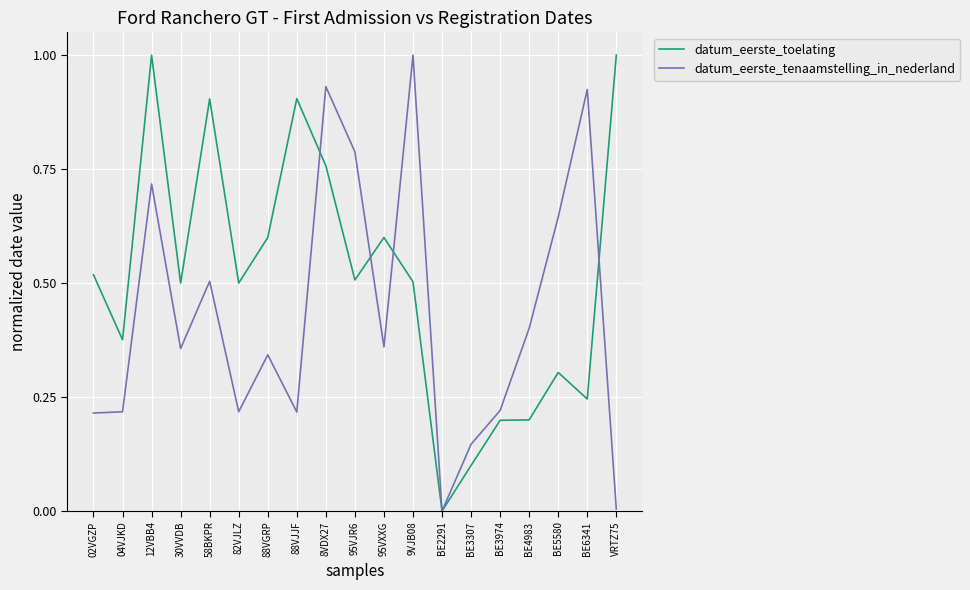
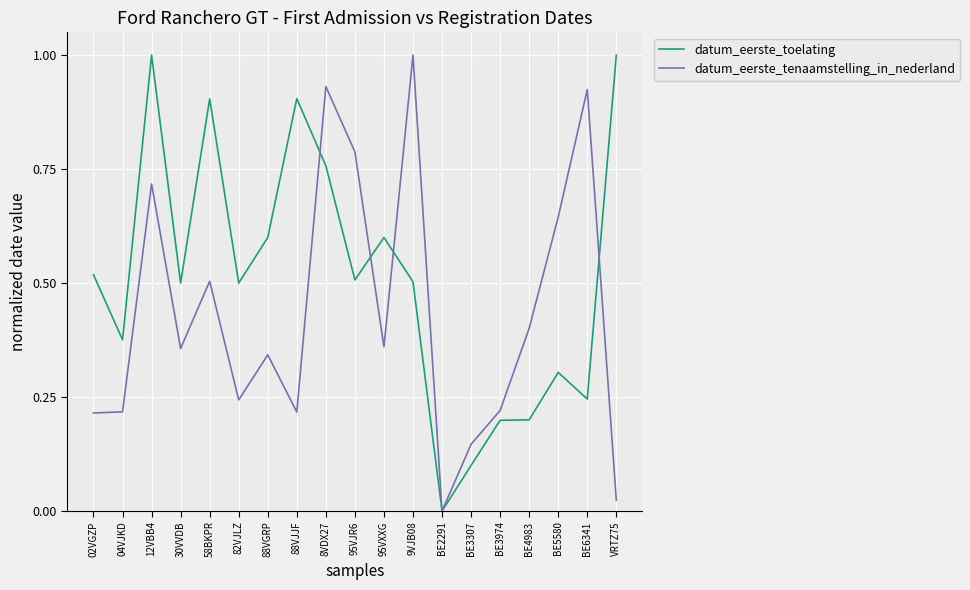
datum_eerste_tenaamstelling_in_nederland, 82VJLZ: 0.22 -> 0.24
datum_eerste_tenaamstelling_in_nederland, VRTZ75: 0.00 -> 0.02
